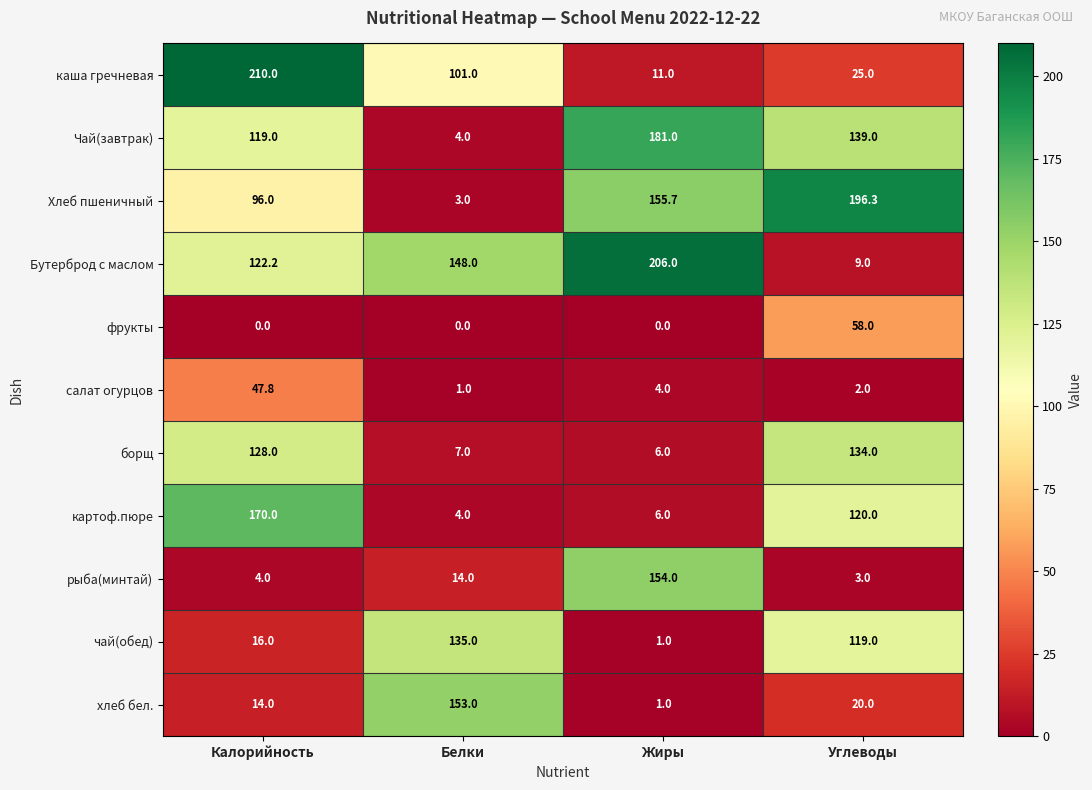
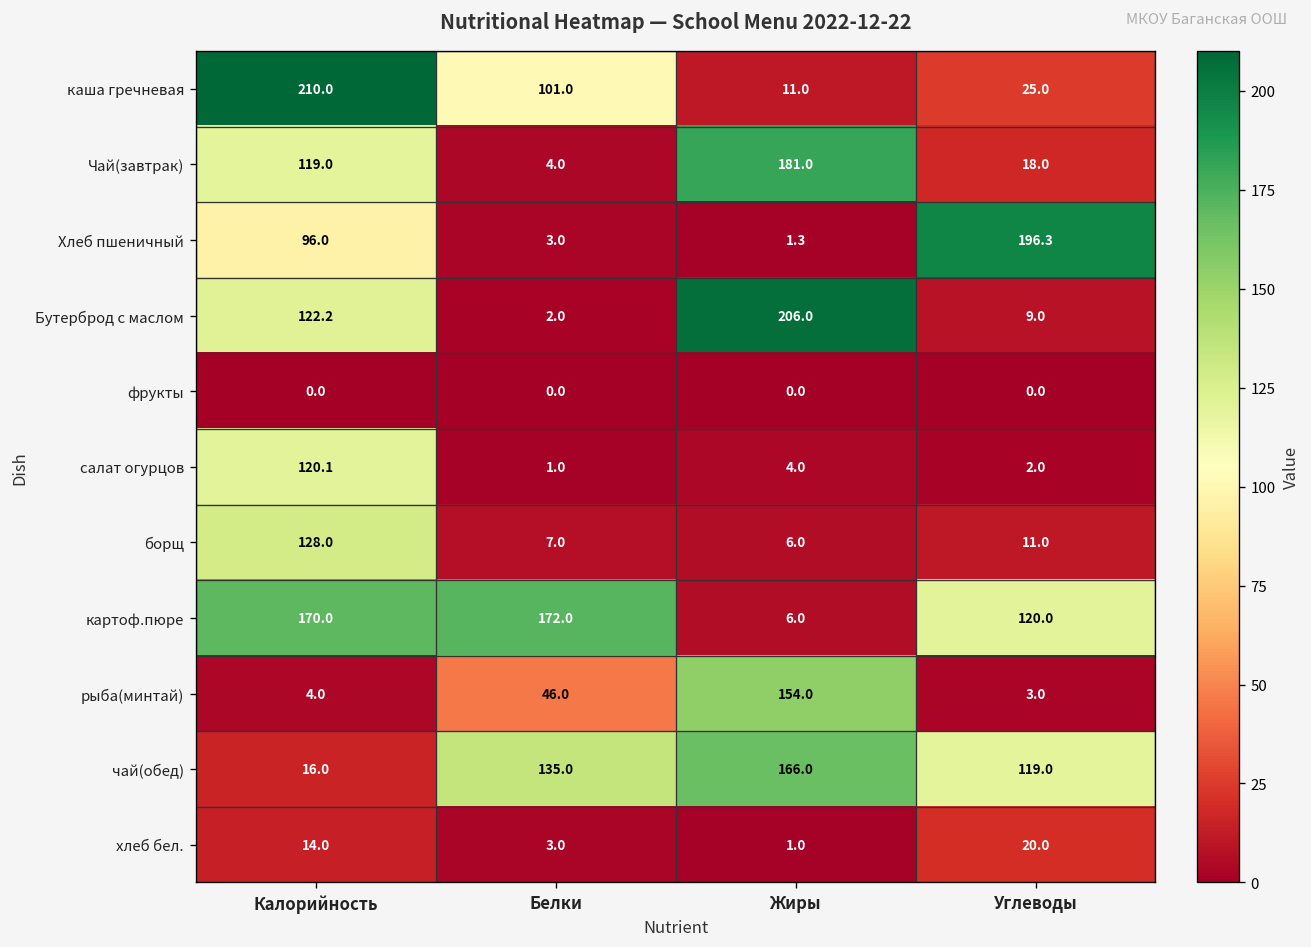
Чай(завтрак), Углеводы: 139.0 -> 18.0
Хлеб пшеничный, Жиры: 155.7 -> 1.3
Бутерброд с маслом, Белки: 148.0 -> 2.0
фрукты, Углеводы: 58.0 -> 0.0
салат огурцов, Калорийность: 47.8 -> 120.1
борщ, Углеводы: 134.0 -> 11.0
картоф.пюре, Белки: 4.0 -> 172.0
рыба(минтай), Белки: 14.0 -> 46.0
чай(обед), Жиры: 1.0 -> 166.0
хлеб бел., Белки: 153.0 -> 3.0
